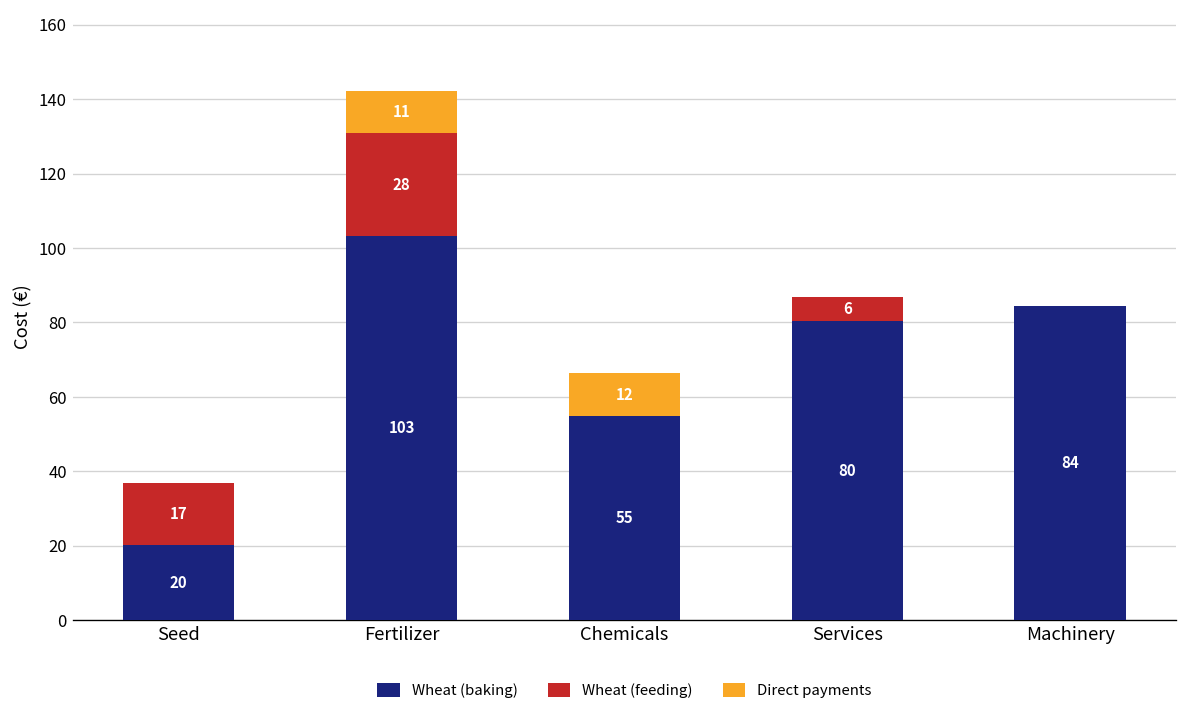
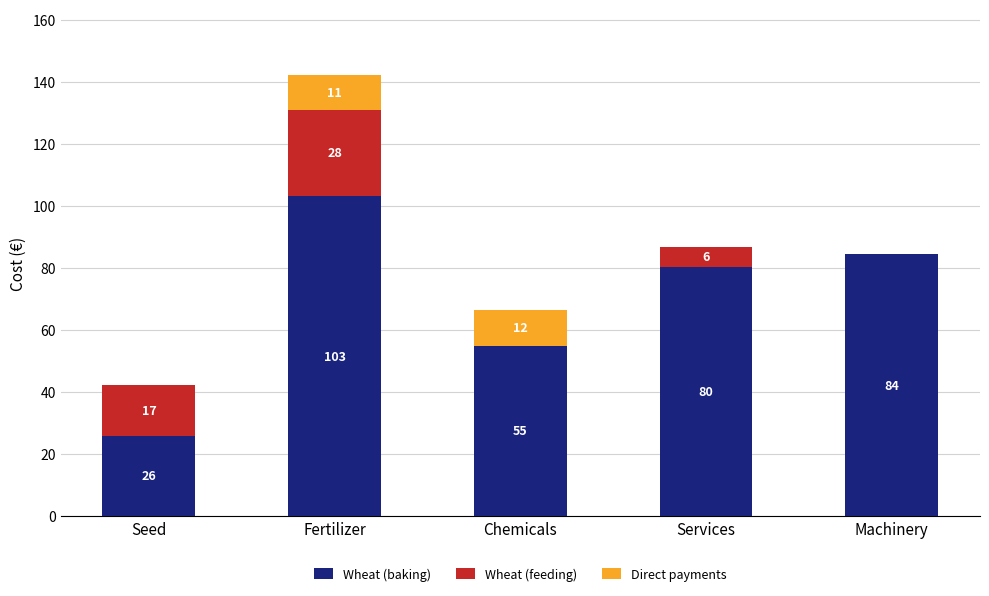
Wheat (baking), Seed: 20 -> 26
